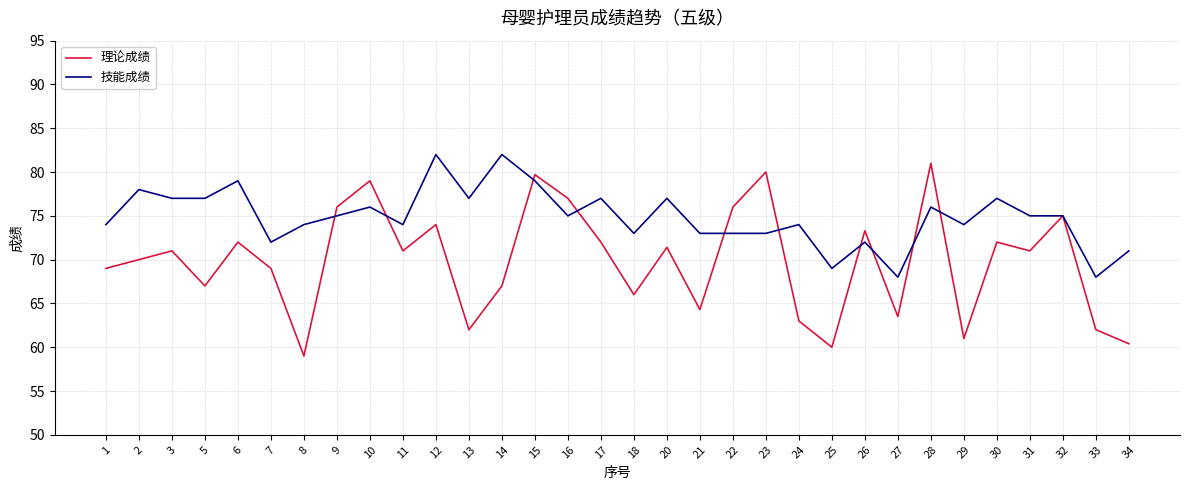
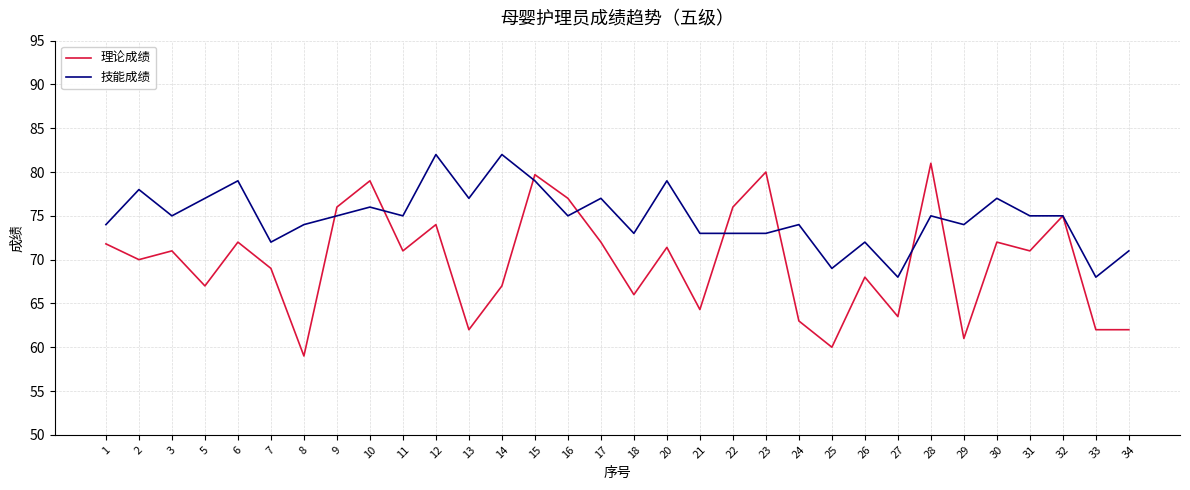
理论成绩, 1: 69 -> 72
技能成绩, 3: 77 -> 75
技能成绩, 11: 74 -> 75
技能成绩, 20: 77 -> 79
理论成绩, 26: 73 -> 68
技能成绩, 28: 76 -> 75
理论成绩, 34: 60 -> 62
